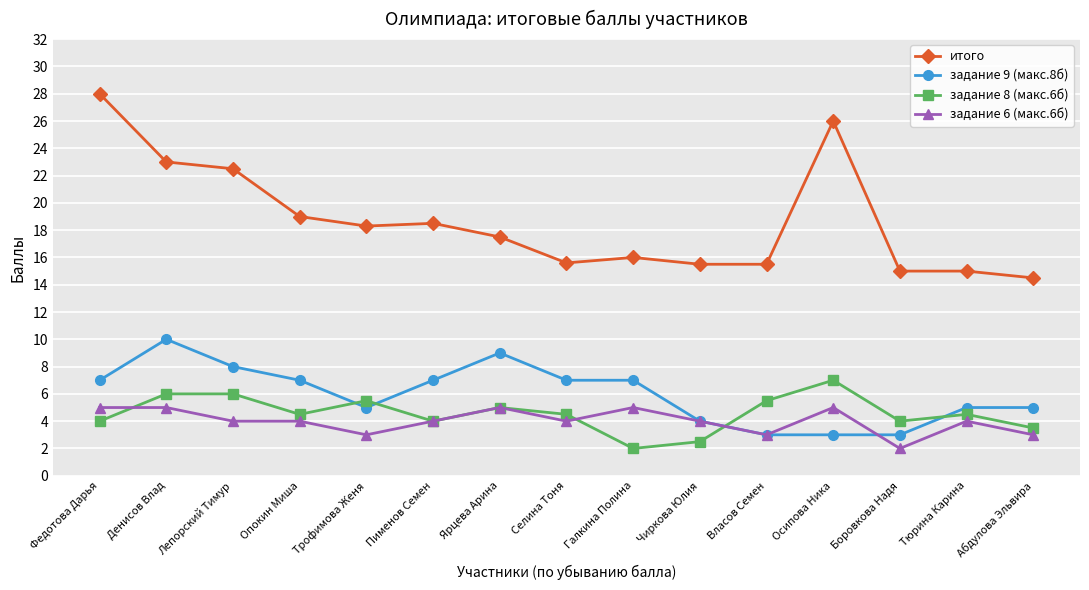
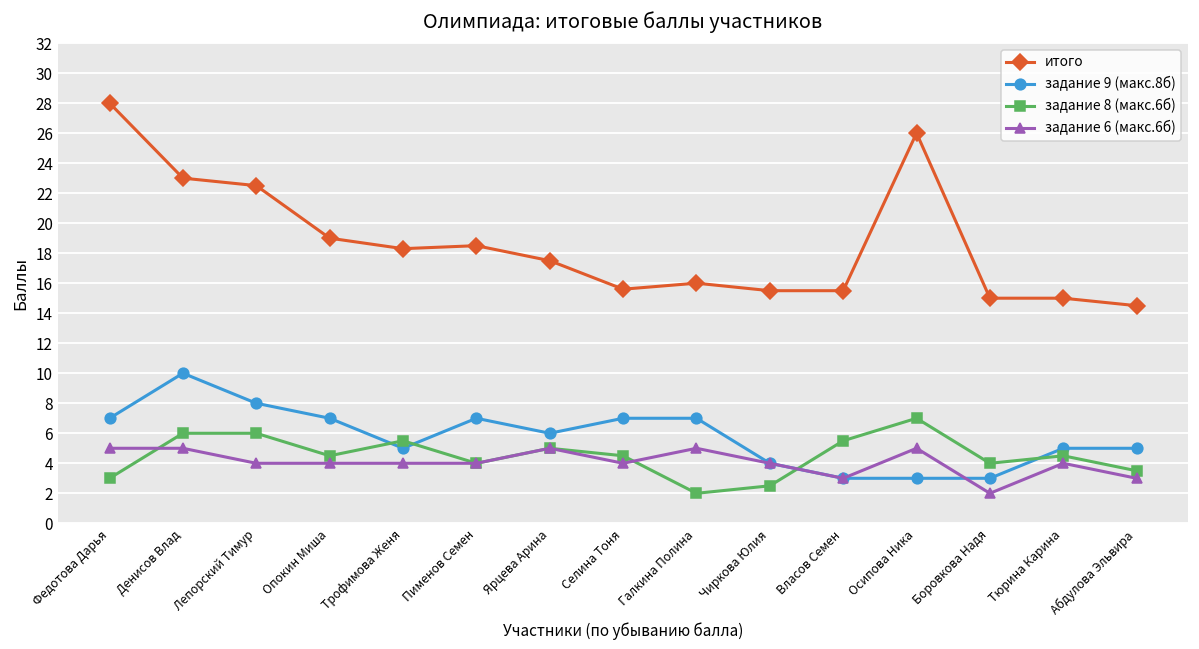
задание 8 (макс.6б), Федотова Дарья: 4 -> 3
задание 6 (макс.6б), Трофимова Женя: 3 -> 4
задание 9 (макс.8б), Ярцева Арина: 9 -> 6
